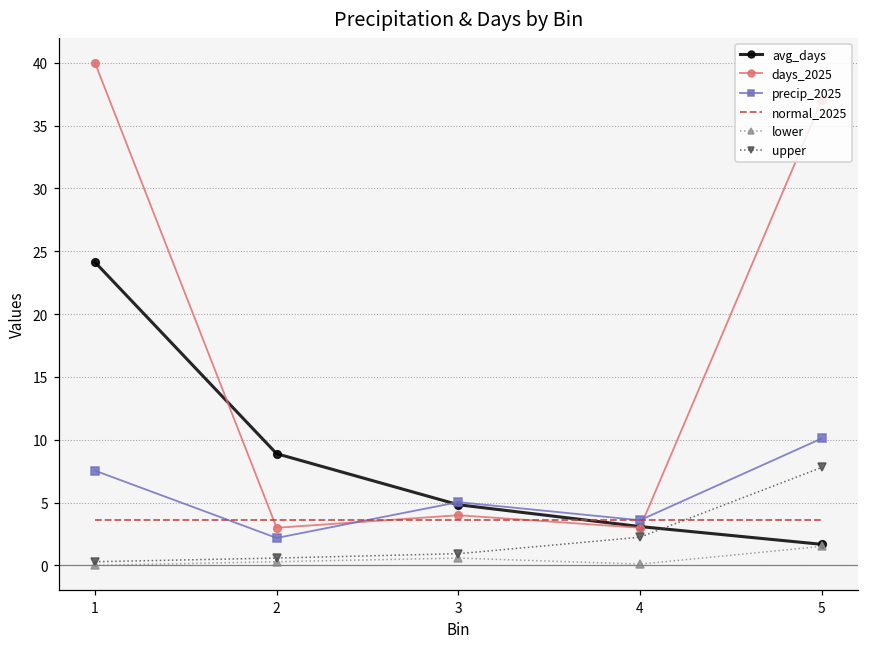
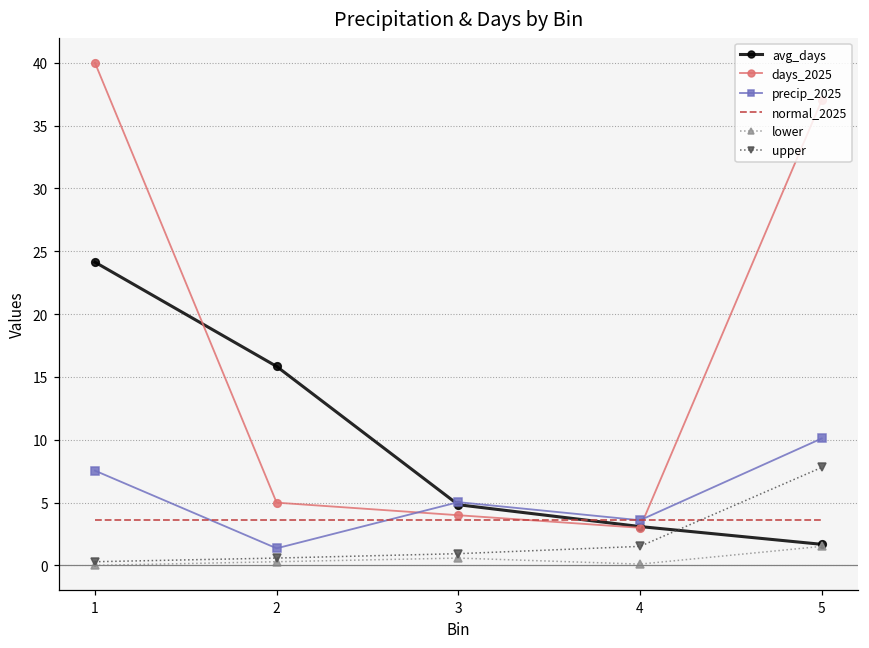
avg_days, 2: 8.9 -> 15.8
days_2025, 2: 3 -> 5
precip_2025, 2: 2.2 -> 1.4
upper, 4: 2.3 -> 1.5
